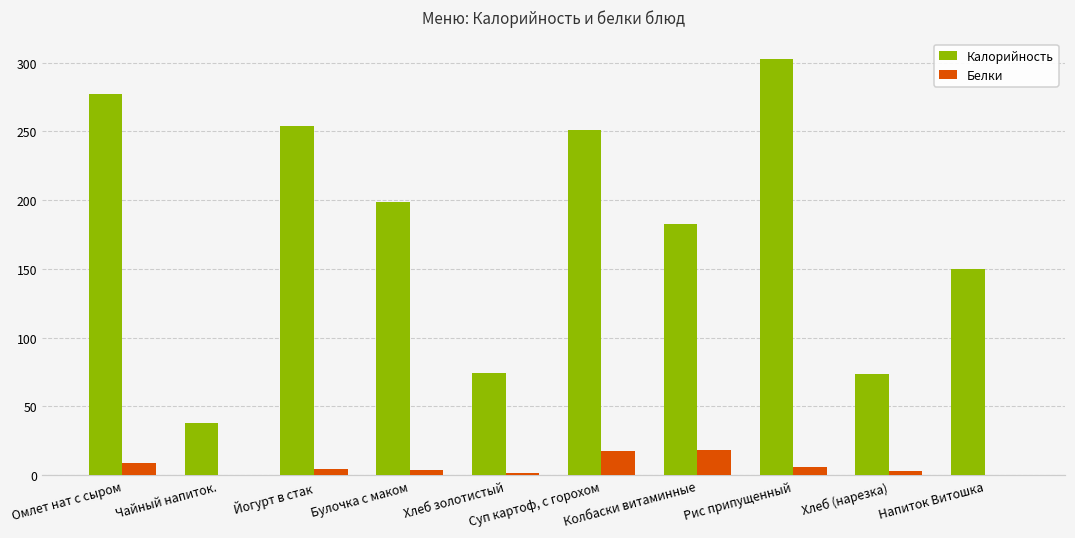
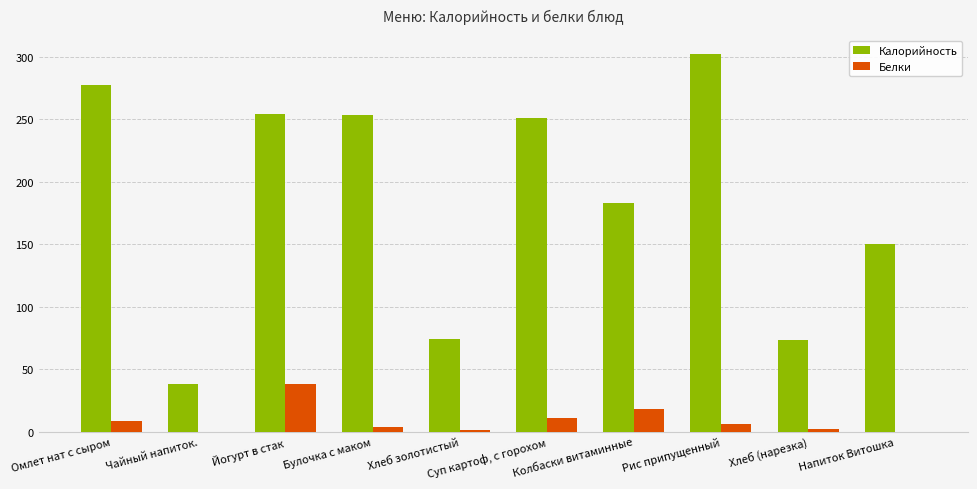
Белки, Йогурт в стак: 5 -> 38
Калорийность, Булочка с маком: 199 -> 254
Белки, Суп картоф, с горохом: 17 -> 11
